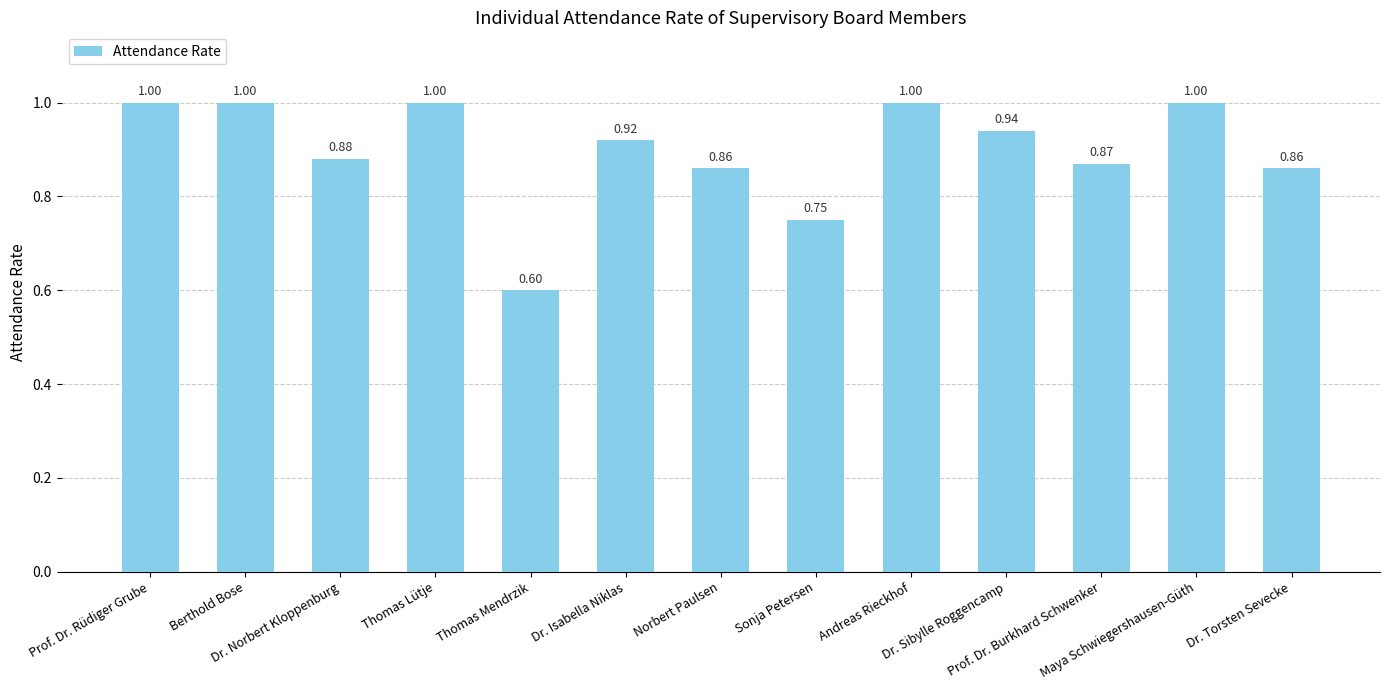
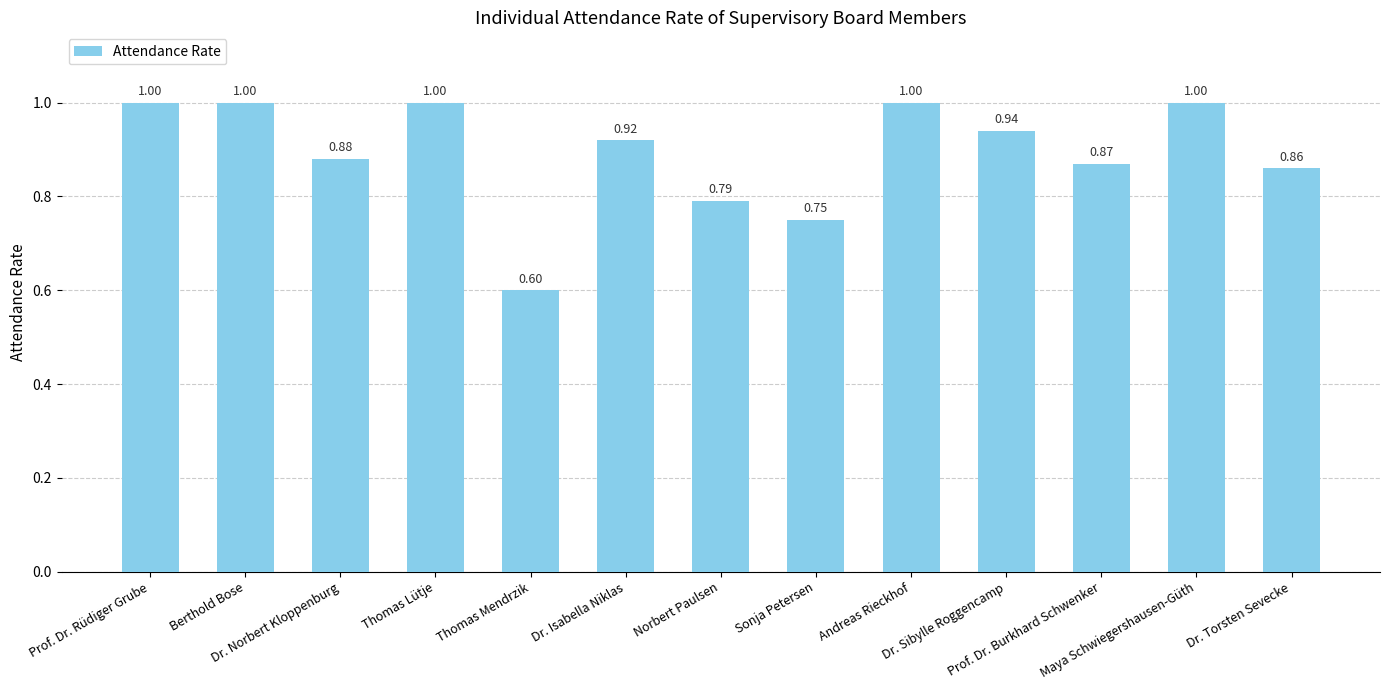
Norbert Paulsen: 0.86 -> 0.79
